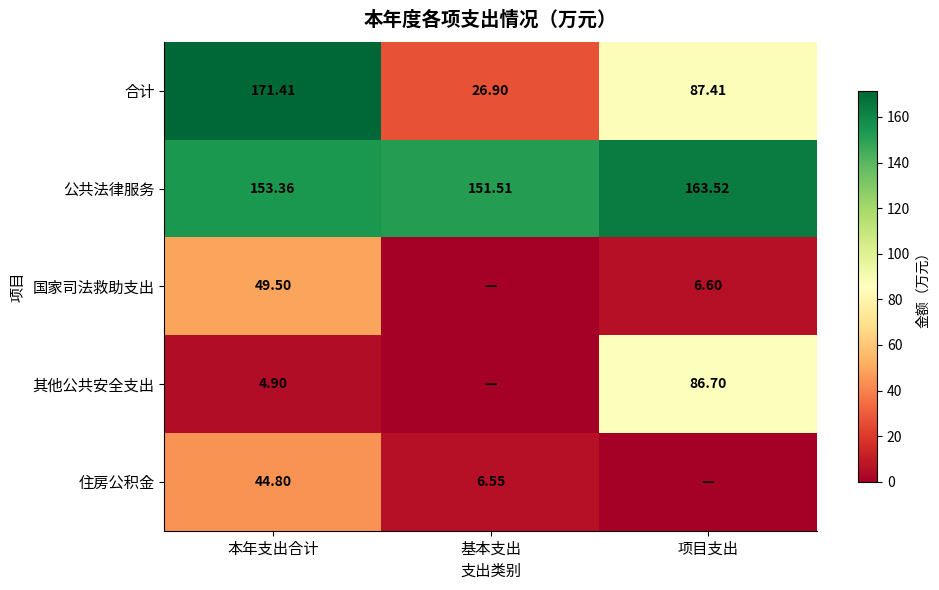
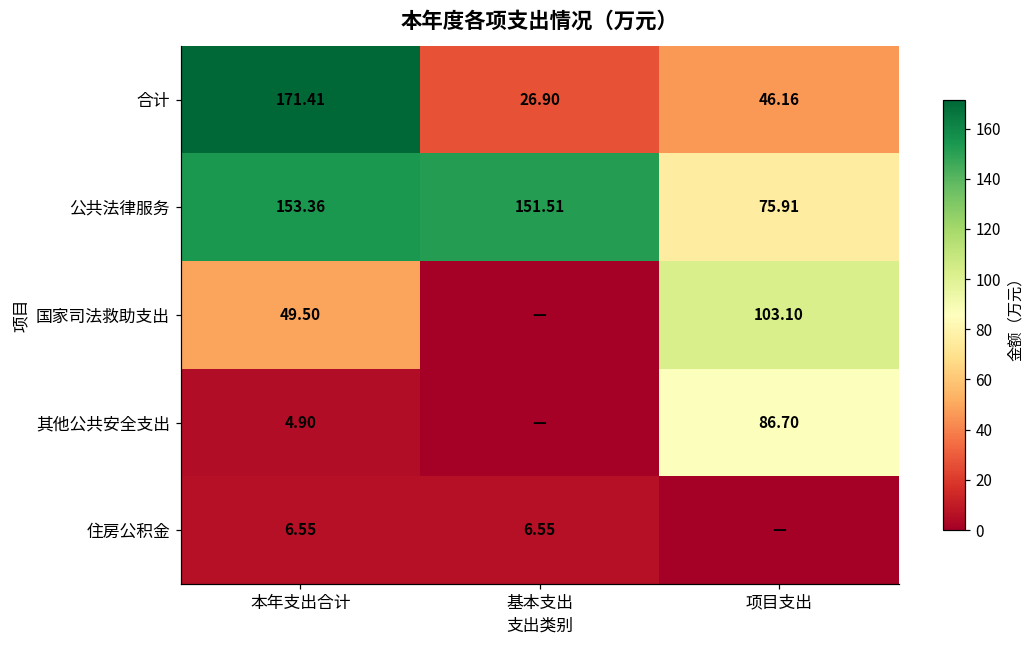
合计, 项目支出: 87.41 -> 46.16
公共法律服务, 项目支出: 163.52 -> 75.91
国家司法救助支出, 项目支出: 6.60 -> 103.10
住房公积金, 本年支出合计: 44.80 -> 6.55
